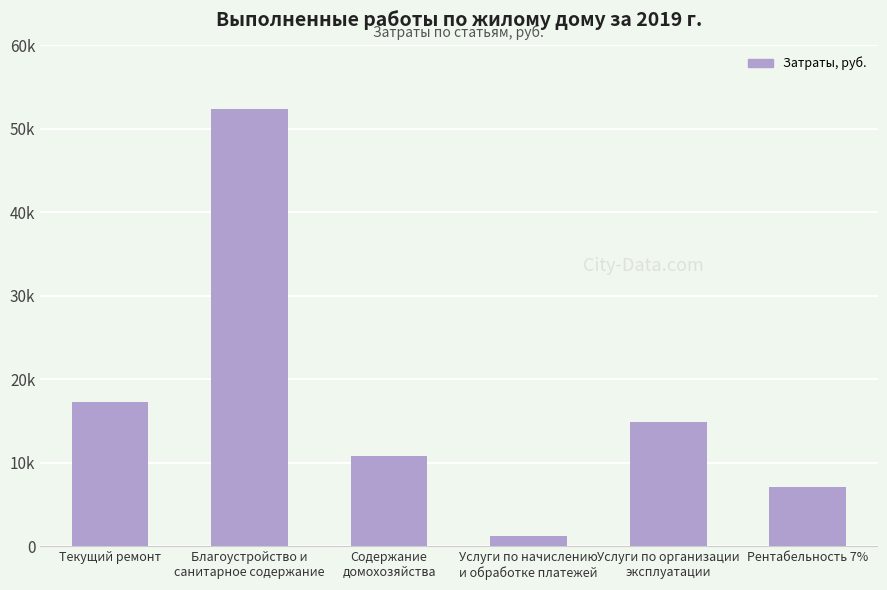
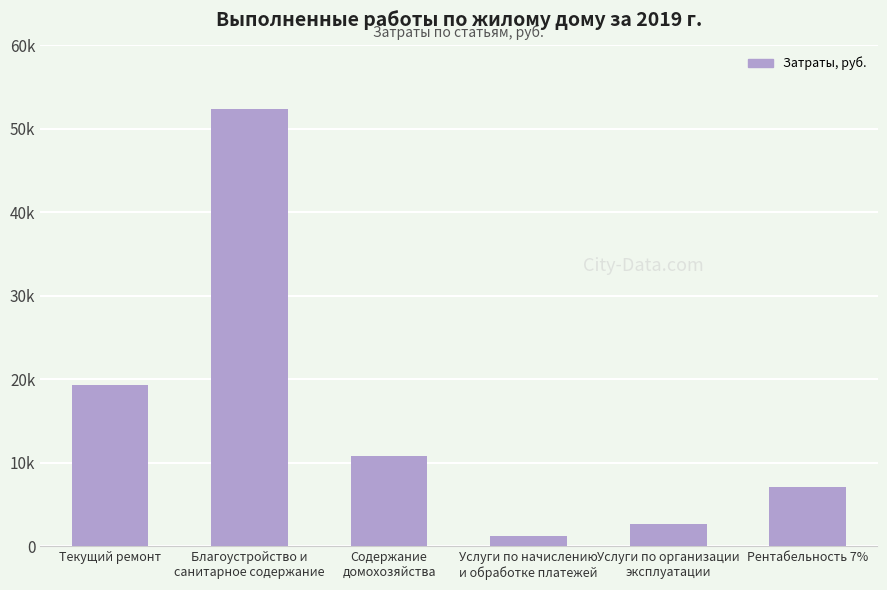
Текущий ремонт: 17000 -> 19000
Услуги по организации эксплуатации: 15000 -> 3000
